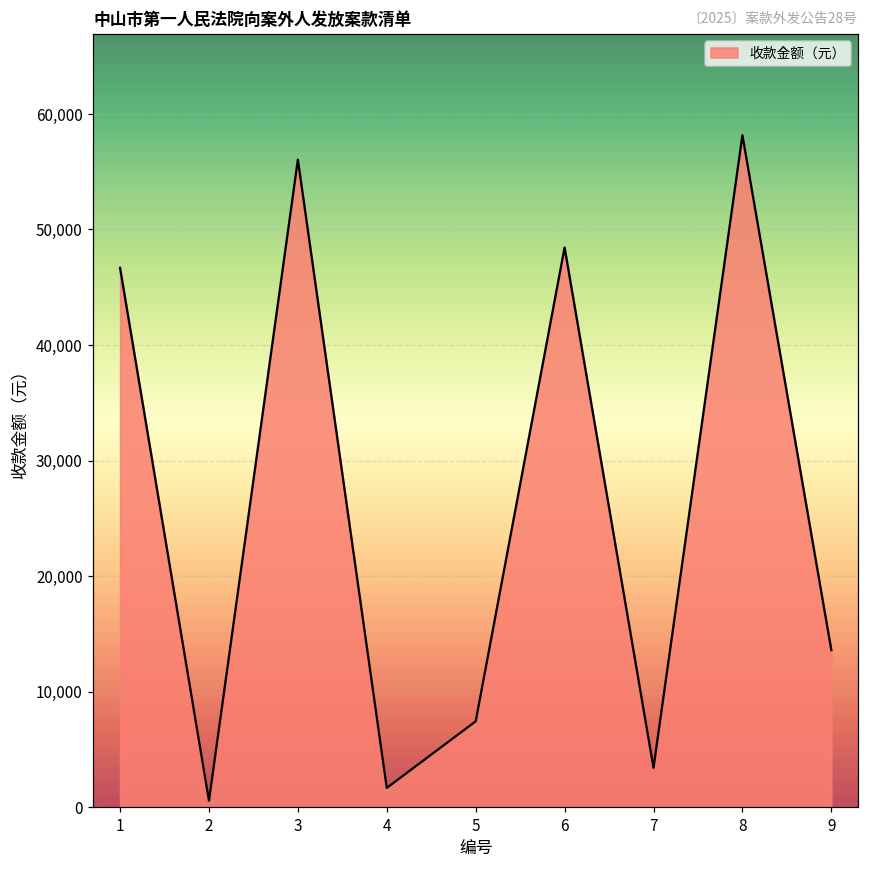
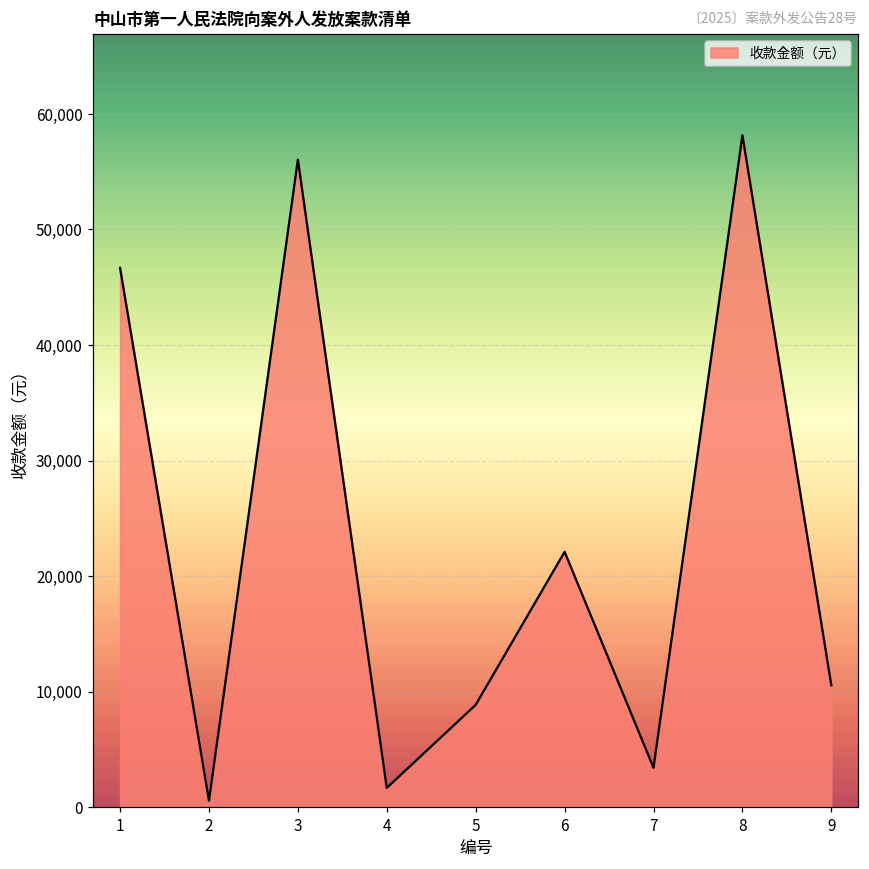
5: 7,400 -> 8,900
6: 48,400 -> 22,100
9: 13,600 -> 10,500
